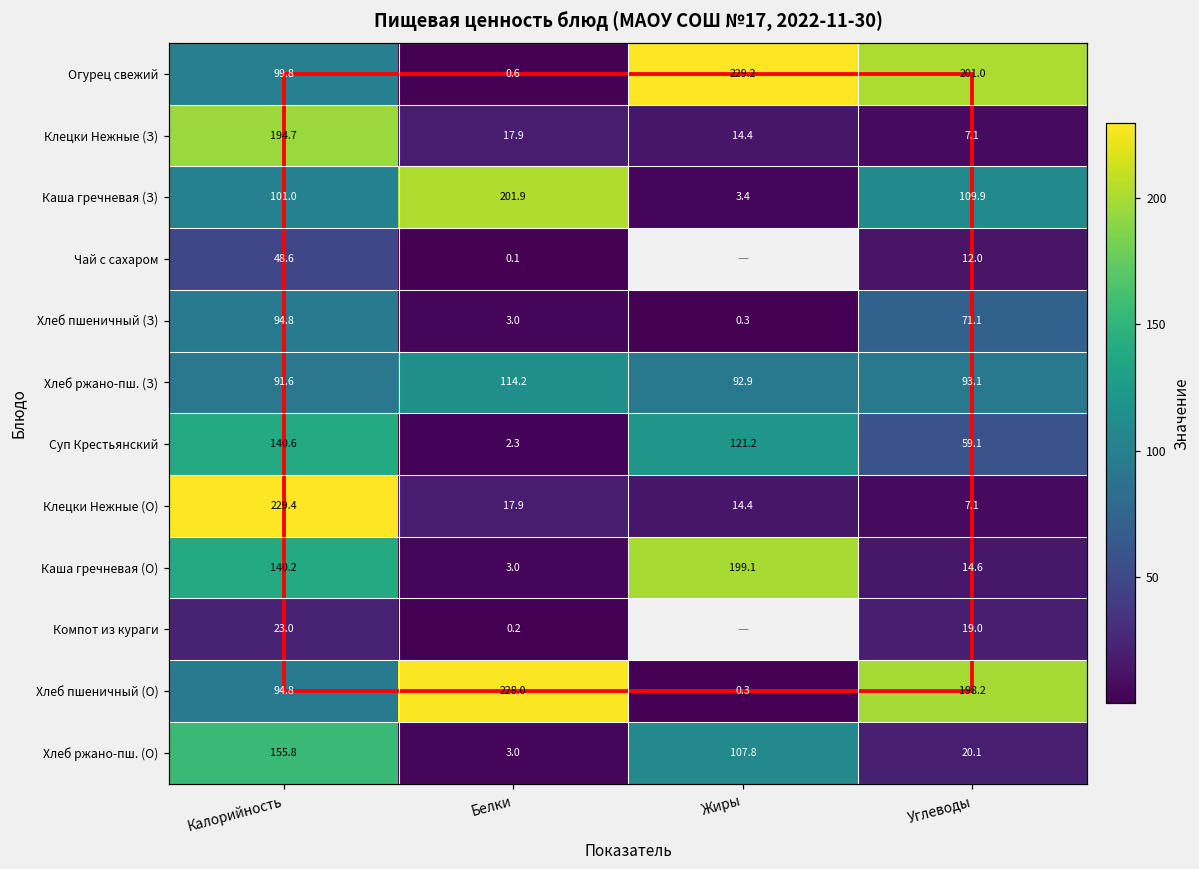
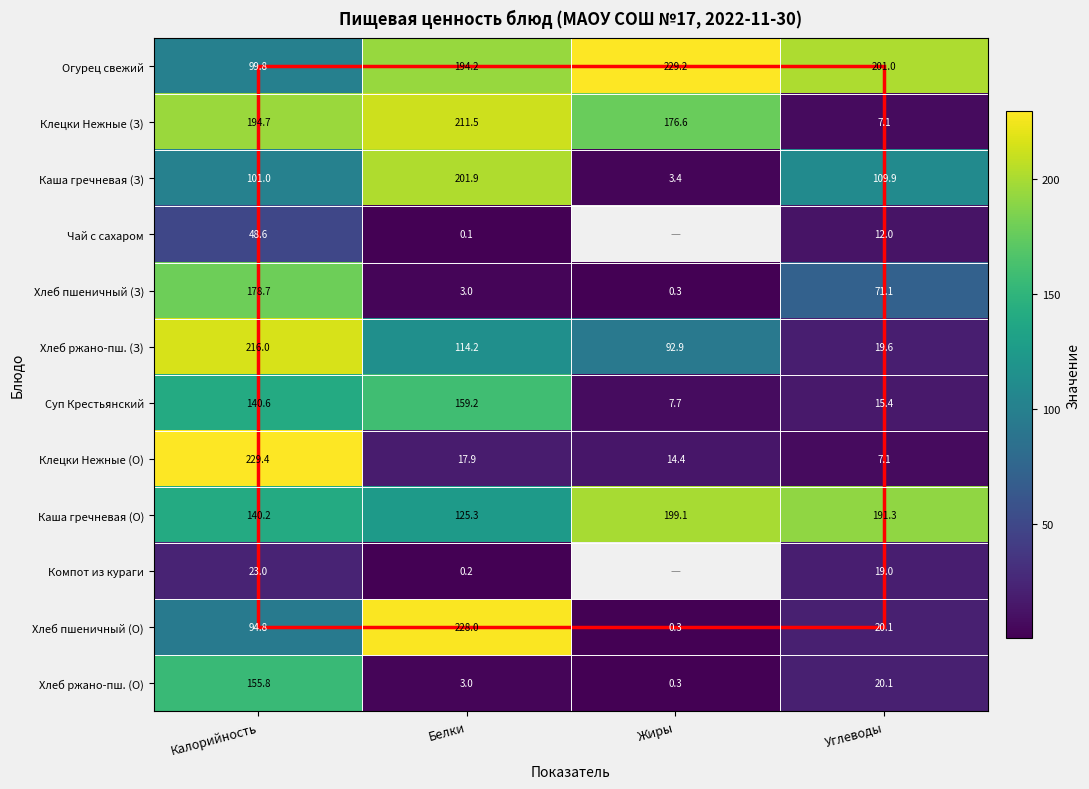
Огурец свежий, Белки: 0.6 -> 194.2
Клецки Нежные (З), Белки: 17.9 -> 211.5
Клецки Нежные (З), Жиры: 14.4 -> 176.6
Хлеб пшеничный (З), Калорийность: 94.8 -> 178.7
Хлеб ржано-пш. (З), Калорийность: 91.6 -> 216.0
Хлеб ржано-пш. (З), Углеводы: 93.1 -> 19.6
Суп Крестьянский, Белки: 2.3 -> 159.2
Суп Крестьянский, Жиры: 121.2 -> 7.7
Суп Крестьянский, Углеводы: 59.1 -> 15.4
Каша гречневая (О), Белки: 3.0 -> 125.3
Каша гречневая (О), Углеводы: 14.6 -> 191.3
Хлеб пшеничный (О), Углеводы: 198.2 -> 20.1
Хлеб ржано-пш. (О), Жиры: 107.8 -> 0.3
